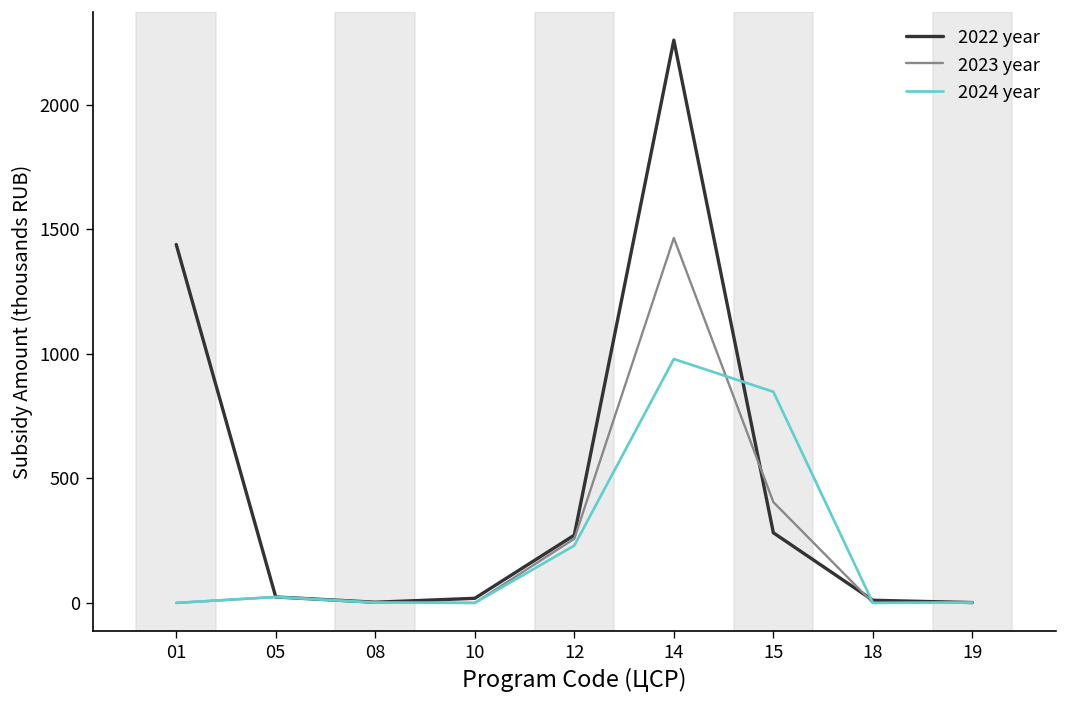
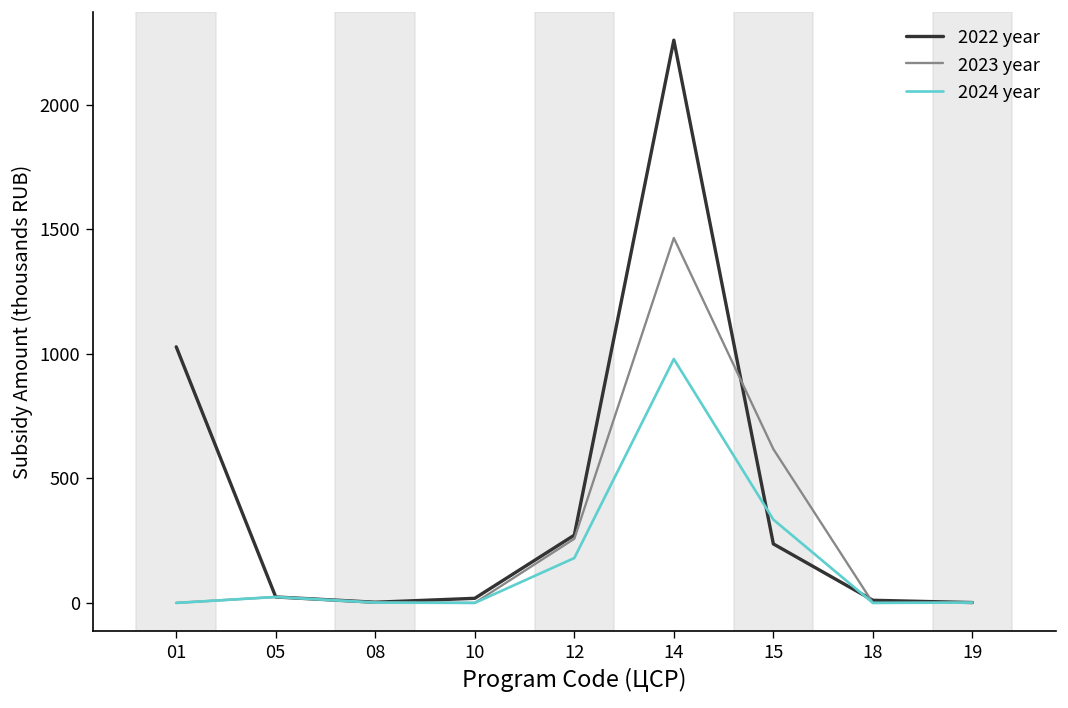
2022 year, 01: 1440 -> 1030
2024 year, 12: 230 -> 180
2022 year, 15: 280 -> 240
2023 year, 15: 400 -> 620
2024 year, 15: 850 -> 330
